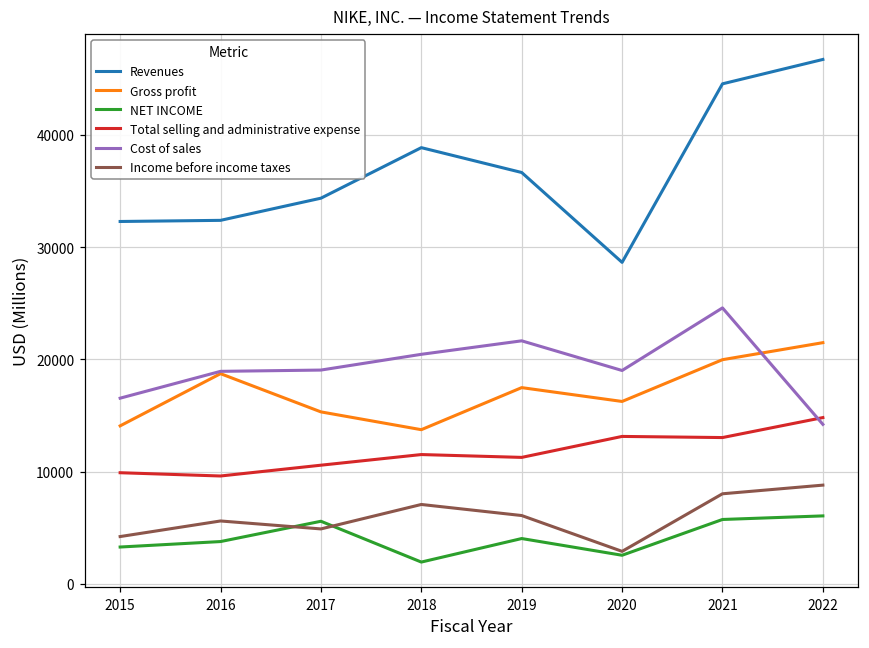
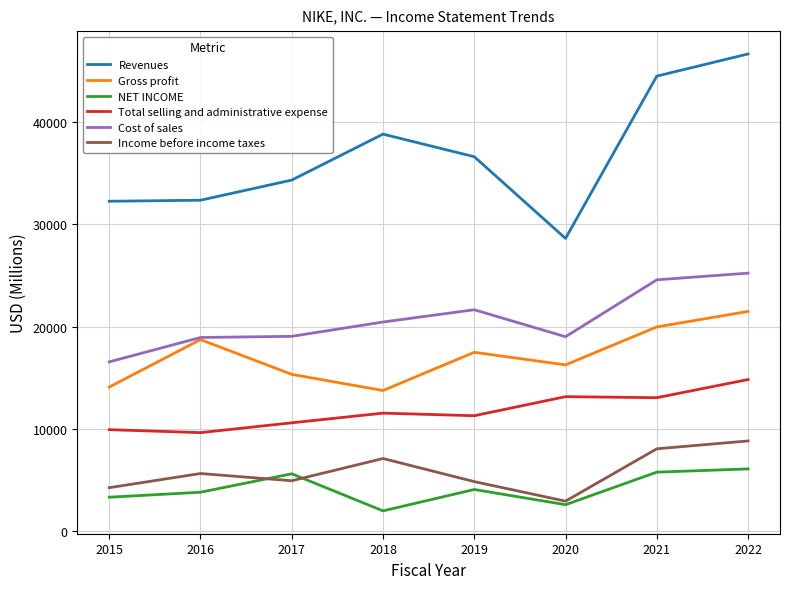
Income before income taxes, 2019: 6100 -> 4800
Cost of sales, 2022: 14200 -> 25200
